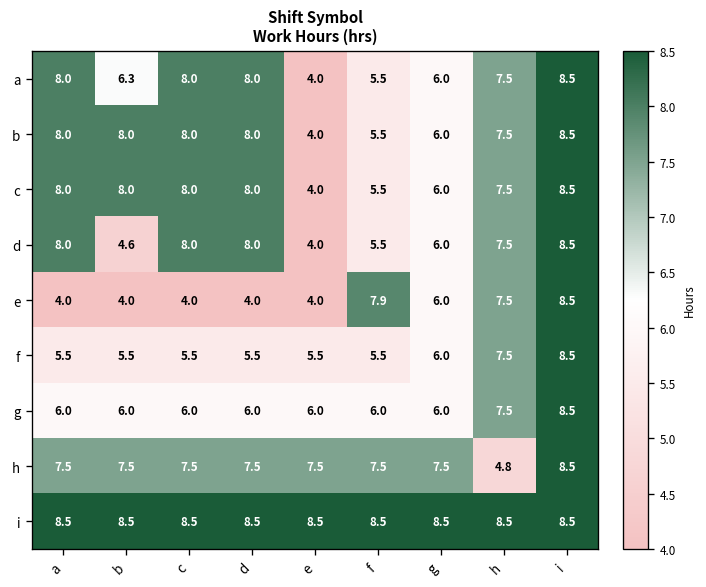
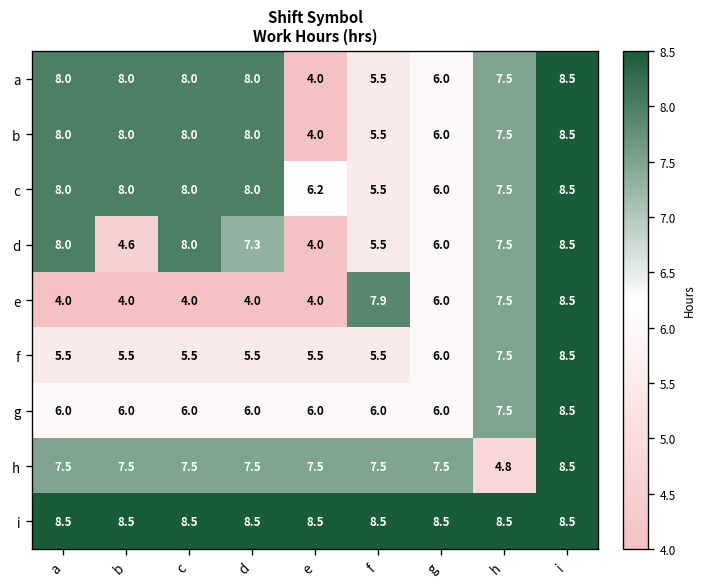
a, b: 6.3 -> 8.0
c, e: 4.0 -> 6.2
d, d: 8.0 -> 7.3
